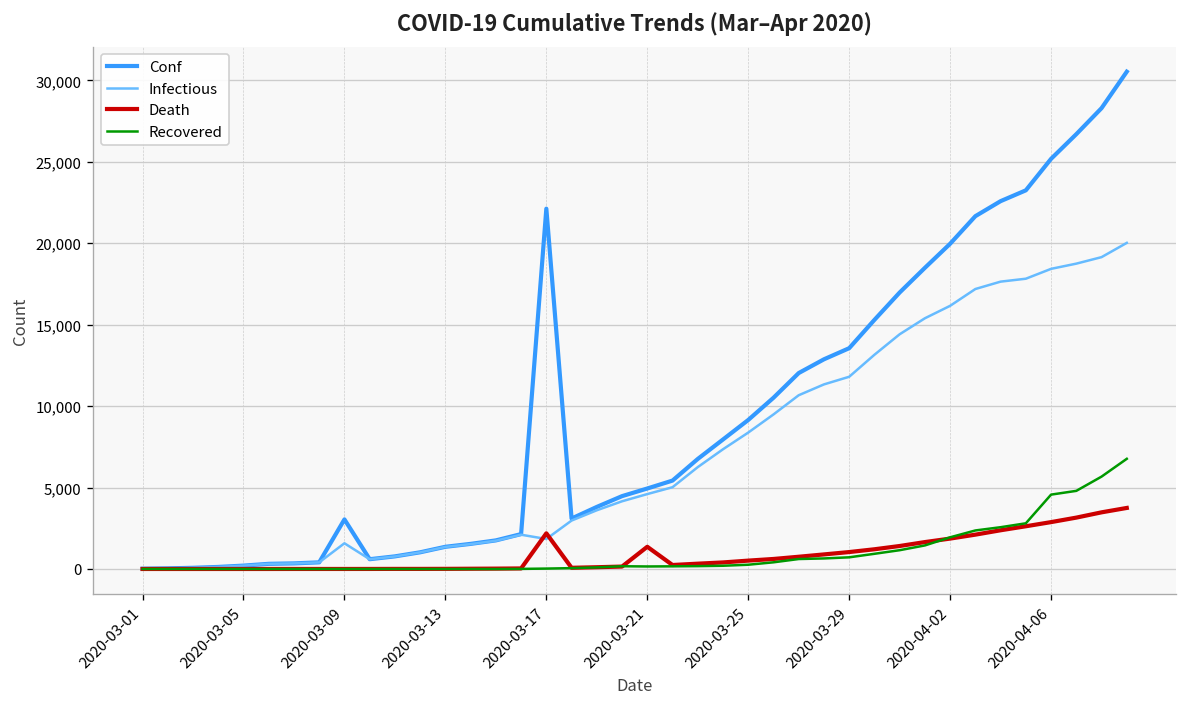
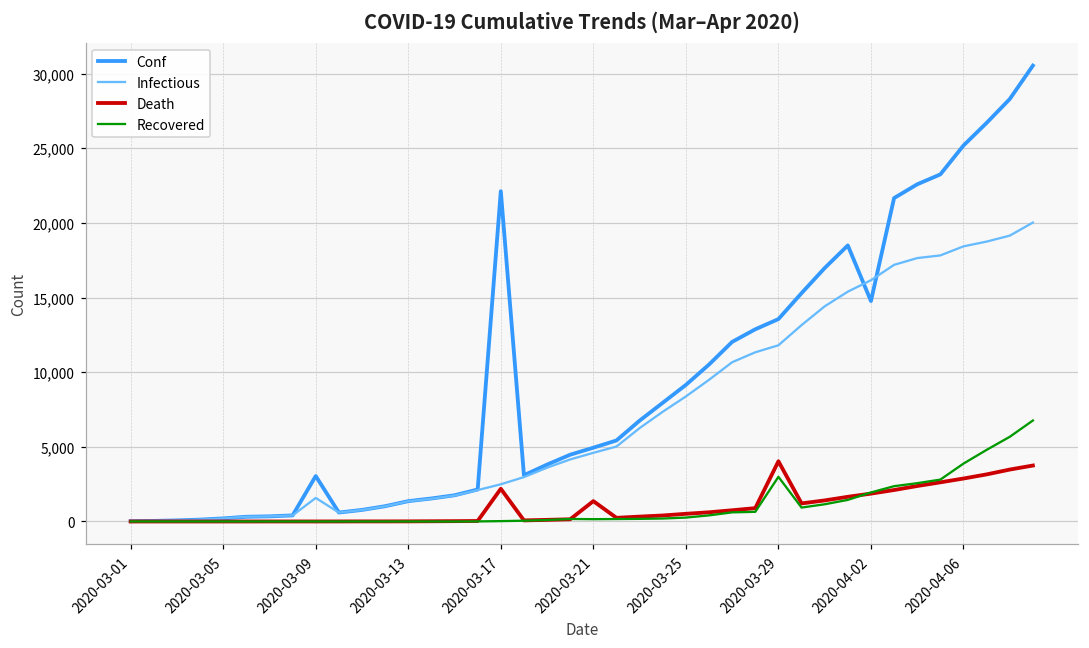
Infectious, 2020-03-17: 1,800 -> 2,500
Death, 2020-03-29: 1,000 -> 4,000
Recovered, 2020-03-29: 700 -> 3,000
Conf, 2020-04-02: 20,000 -> 14,800
Recovered, 2020-04-06: 4,600 -> 3,900
